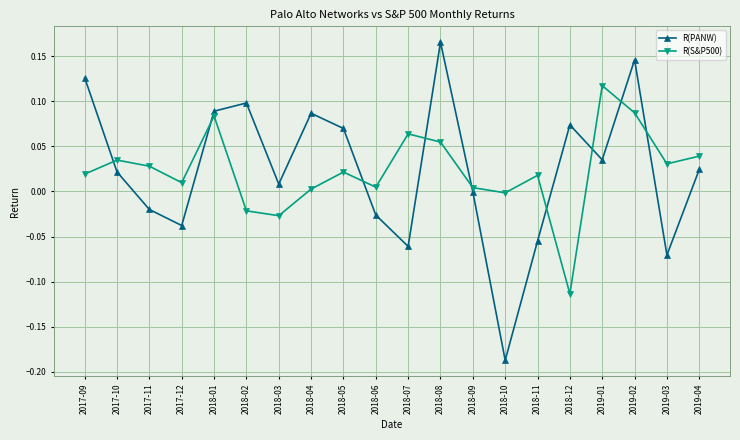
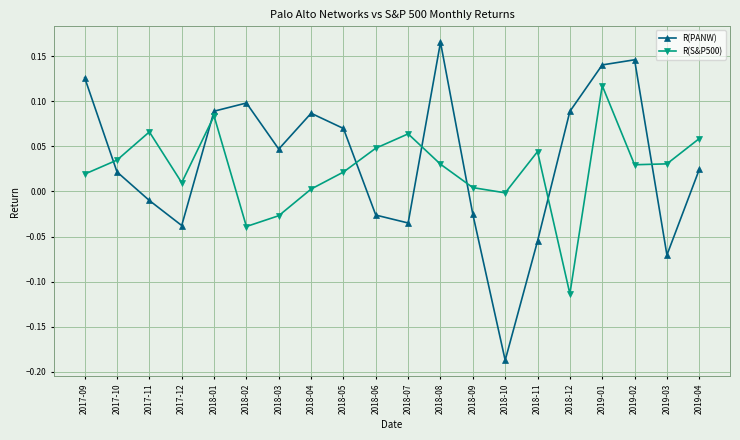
R(PANW), 2017-11: -0.02 -> -0.01
R(S&P500), 2017-11: 0.03 -> 0.07
R(S&P500), 2018-02: -0.02 -> -0.04
R(PANW), 2018-03: 0.01 -> 0.05
R(S&P500), 2018-06: 0.00 -> 0.05
R(PANW), 2018-07: -0.06 -> -0.04
R(S&P500), 2018-08: 0.05 -> 0.03
R(PANW), 2018-09: 0.00 -> -0.03
R(S&P500), 2018-11: 0.02 -> 0.04
R(PANW), 2018-12: 0.07 -> 0.09
R(PANW), 2019-01: 0.04 -> 0.14
R(S&P500), 2019-02: 0.09 -> 0.03
R(S&P500), 2019-04: 0.04 -> 0.06
